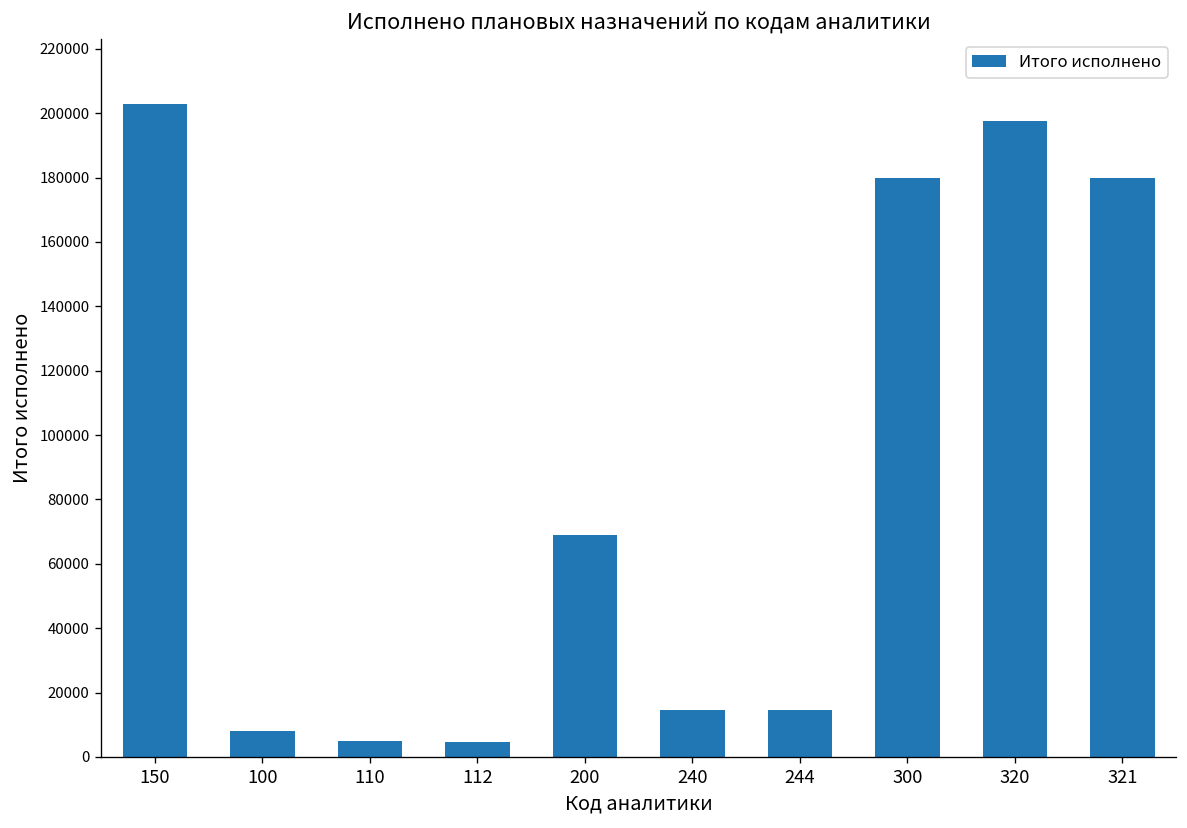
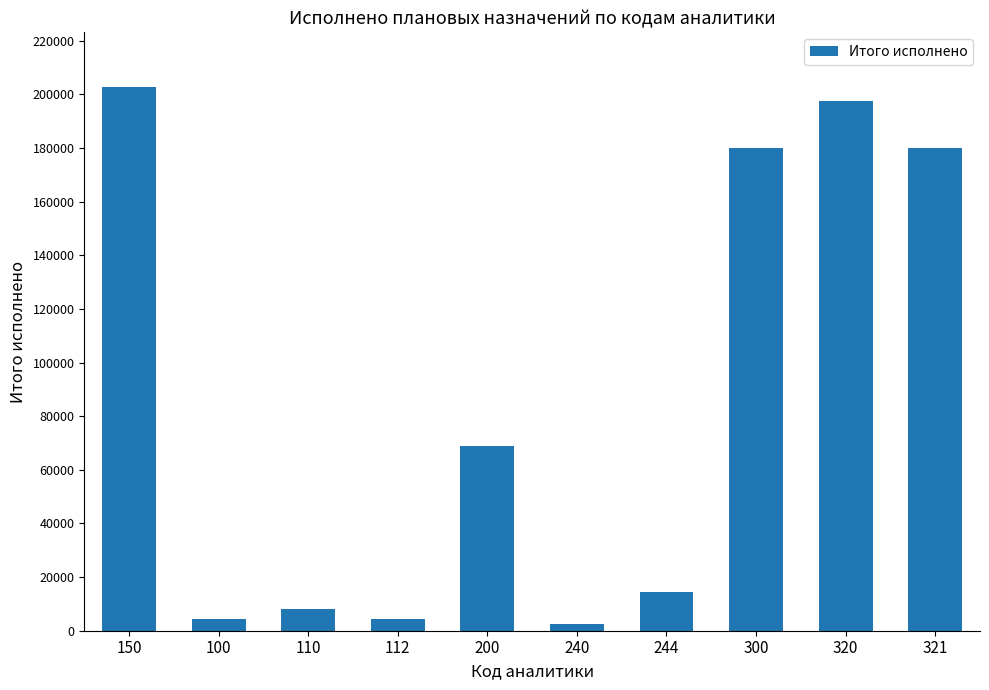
100: 8000 -> 4000
110: 5000 -> 8000
240: 15000 -> 3000
